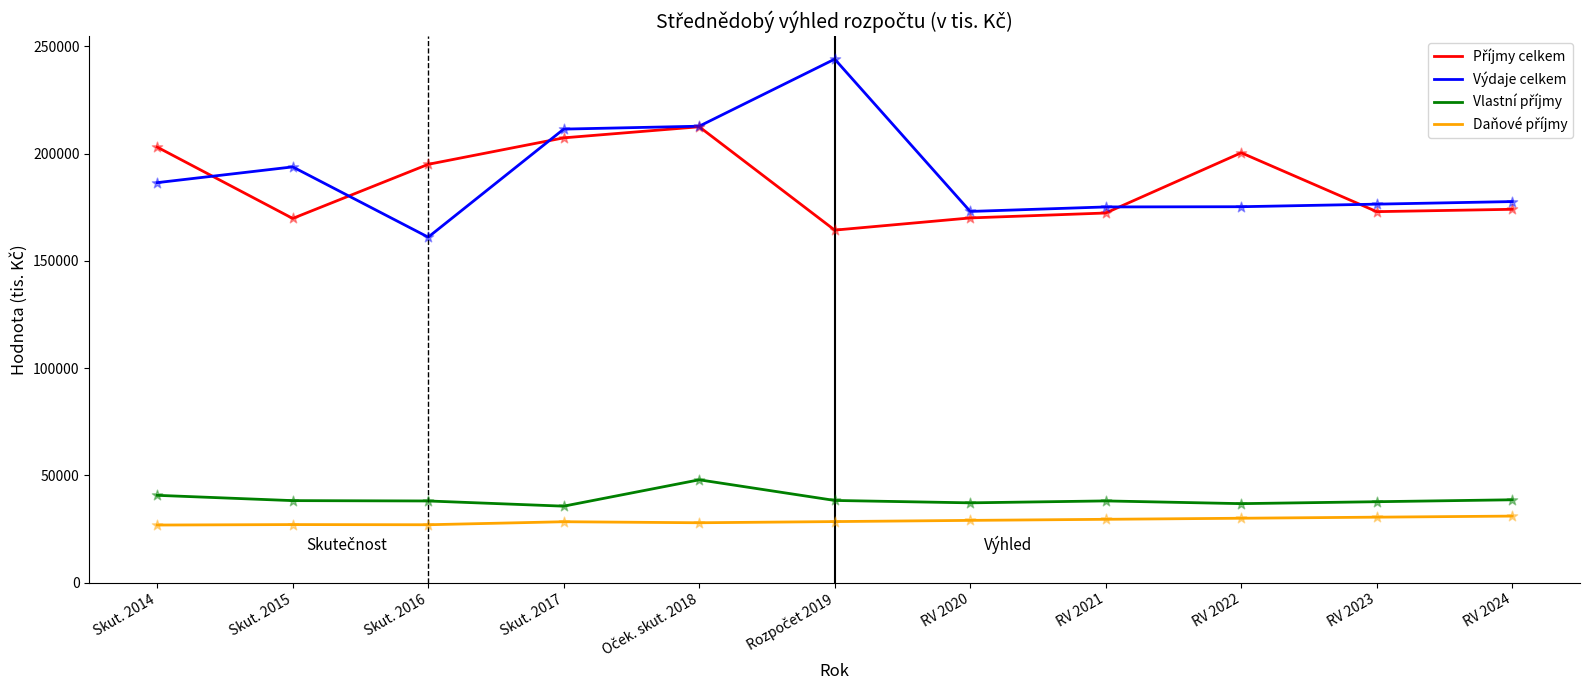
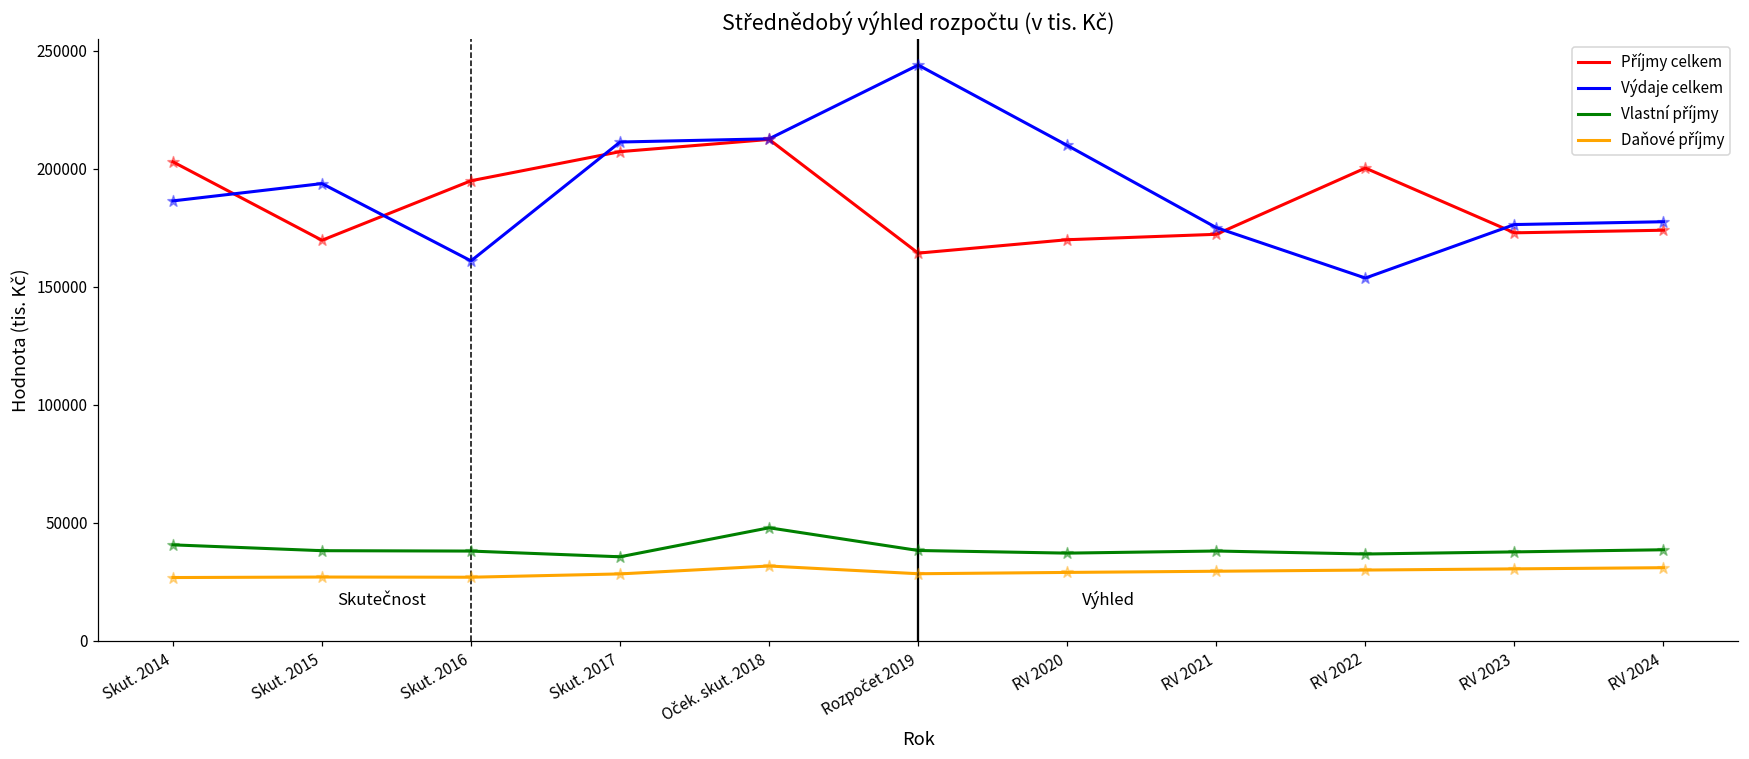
Daňové příjmy, Oček. skut. 2018: 28000 -> 32000
Výdaje celkem, RV 2020: 173000 -> 210000
Výdaje celkem, RV 2022: 175000 -> 154000
